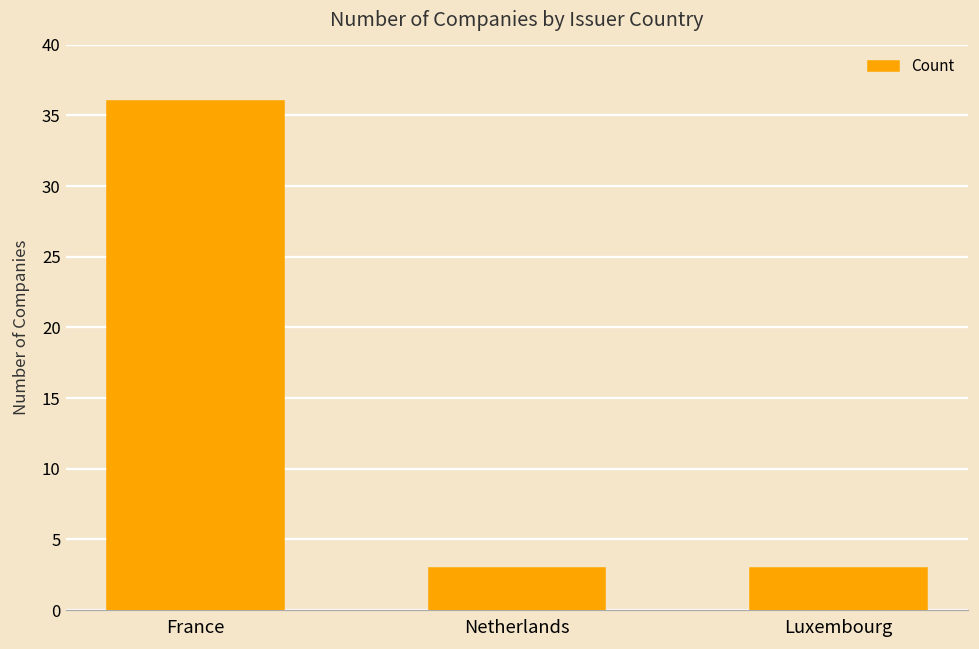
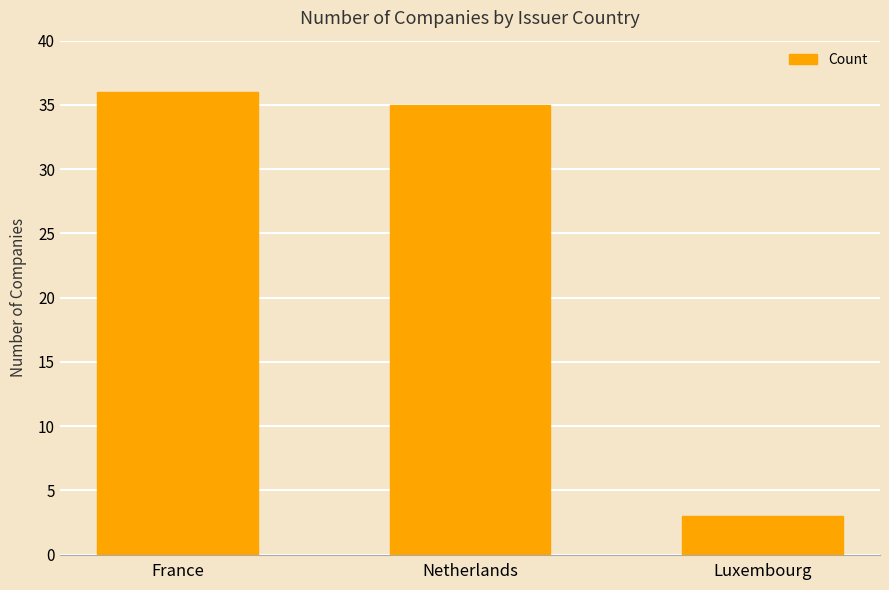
Netherlands: 3 -> 35
